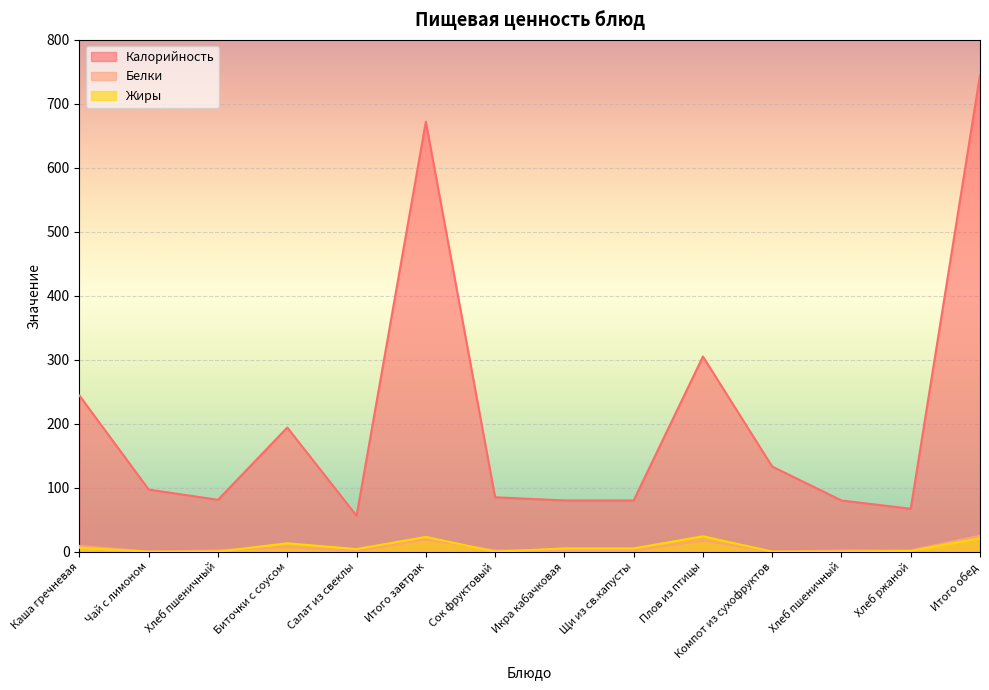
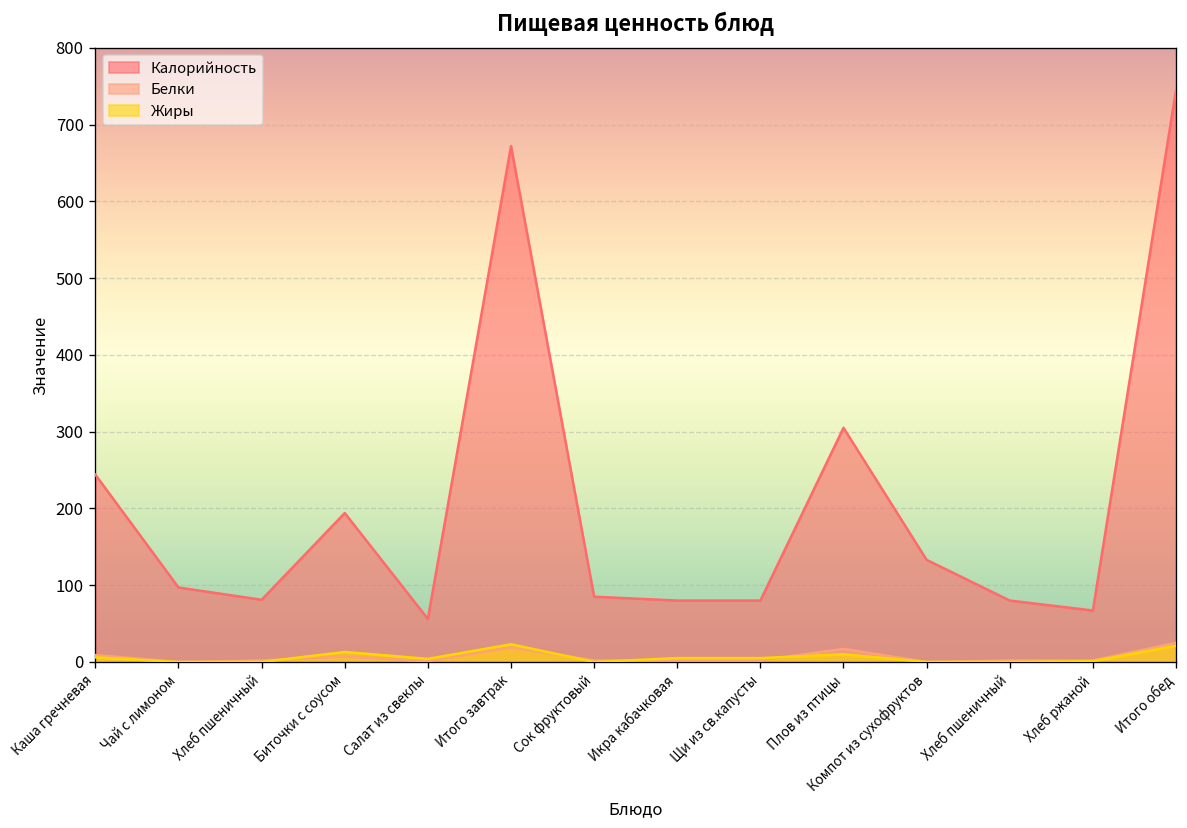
Жиры, Плов из птицы: 20 -> 10
